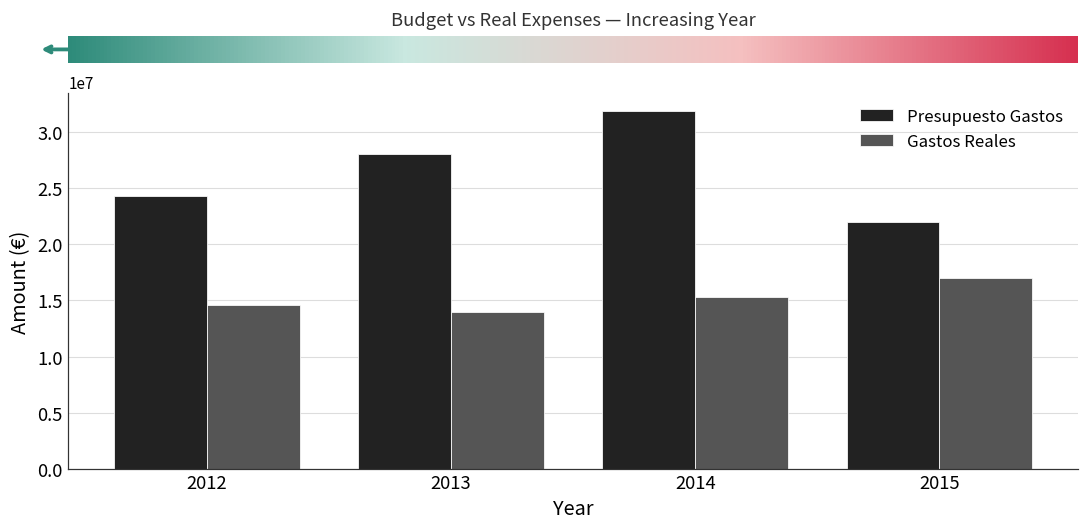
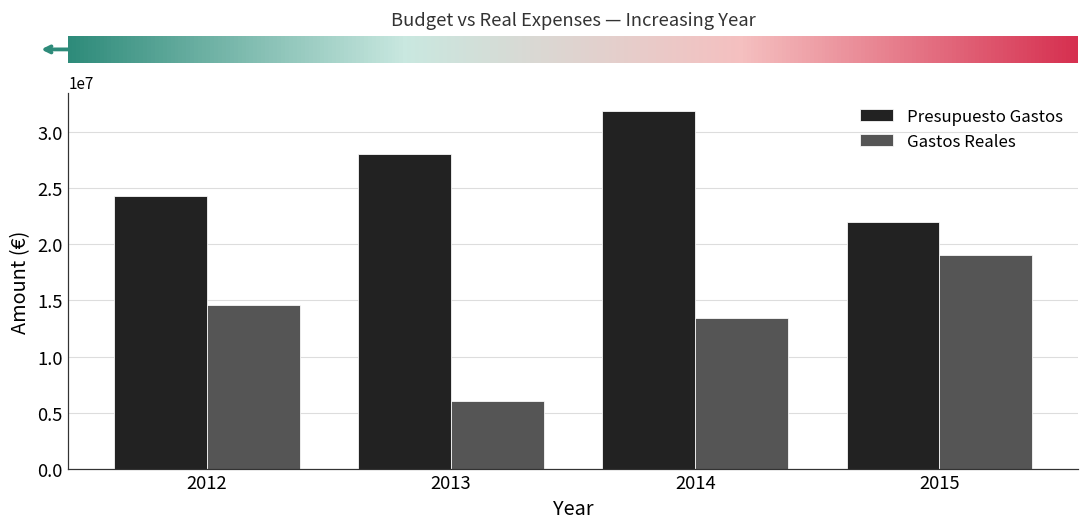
Gastos Reales, 2013: 14000000 -> 6100000
Gastos Reales, 2014: 15300000 -> 13400000
Gastos Reales, 2015: 17000000 -> 19100000
